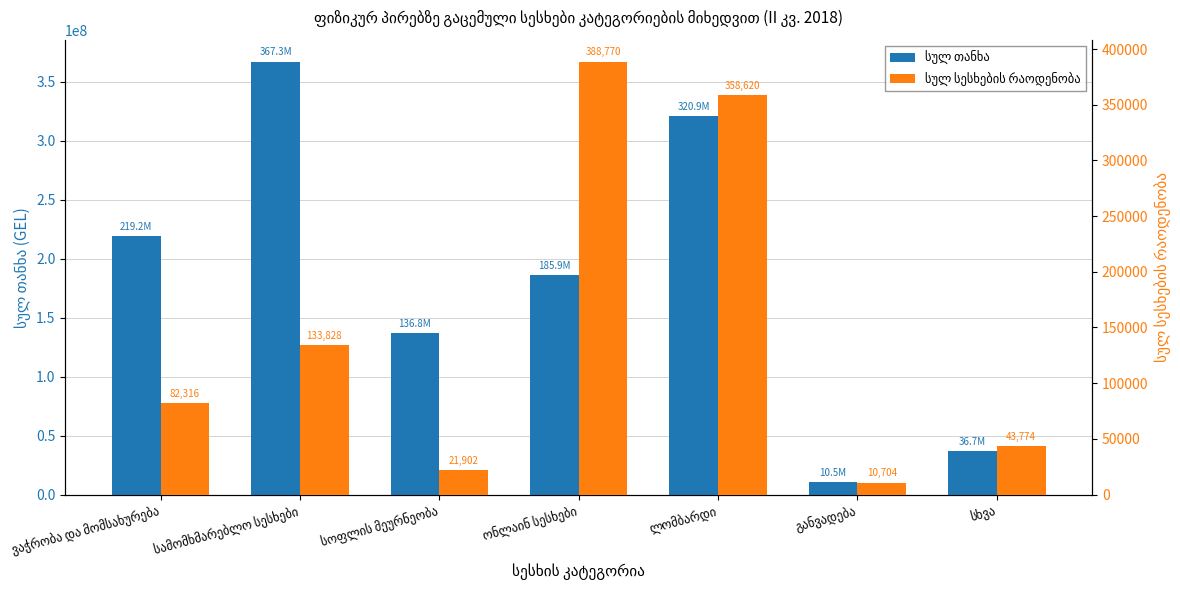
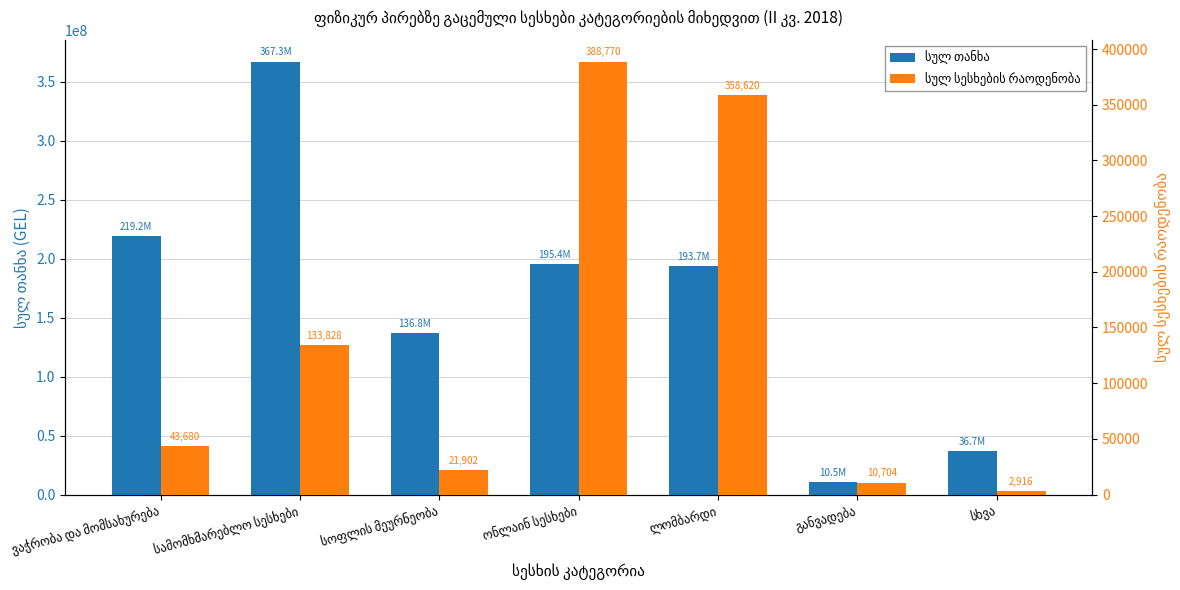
სულ თანხა, ონლაინ სესხები: 185.9M -> 195.4M
სულ თანხა, ლომბარდი: 320.9M -> 193.7M
სულ სესხების რაოდენობა, ვაჭრობა და მომსახურება: 82,316 -> 43,680
სულ სესხების რაოდენობა, სხვა: 43,774 -> 2,916
